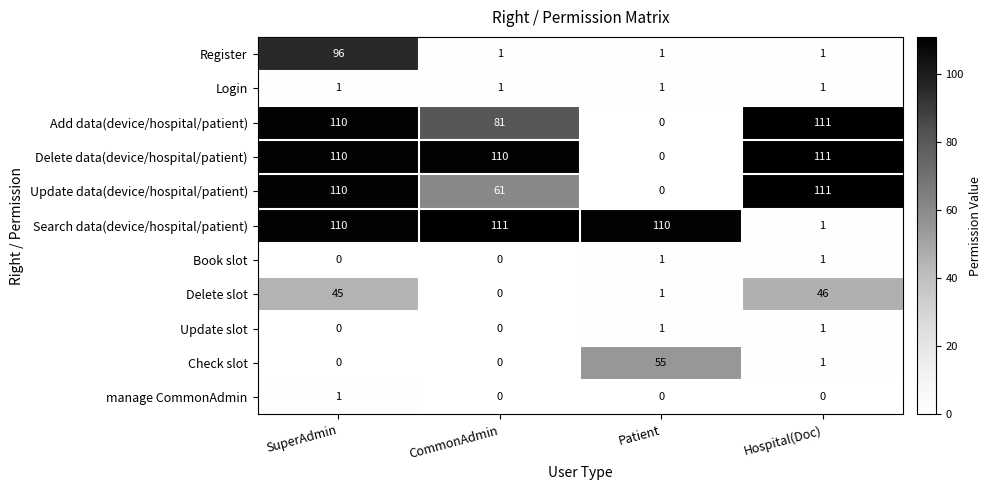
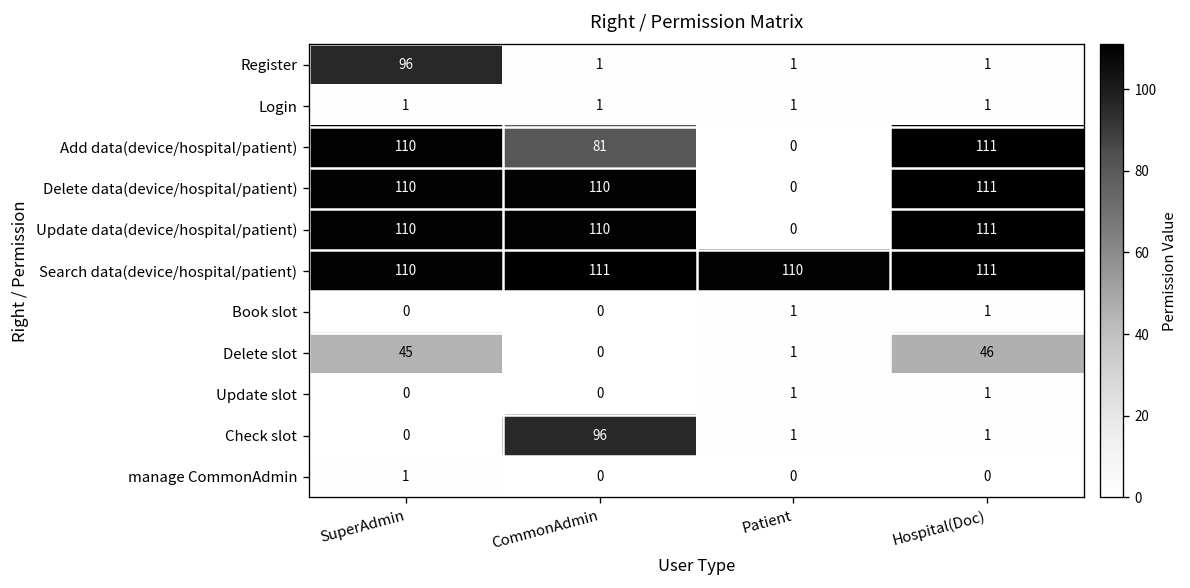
Update data(device/hospital/patient), CommonAdmin: 61 -> 110
Search data(device/hospital/patient), Hospital(Doc): 1 -> 111
Check slot, CommonAdmin: 0 -> 96
Check slot, Patient: 55 -> 1
